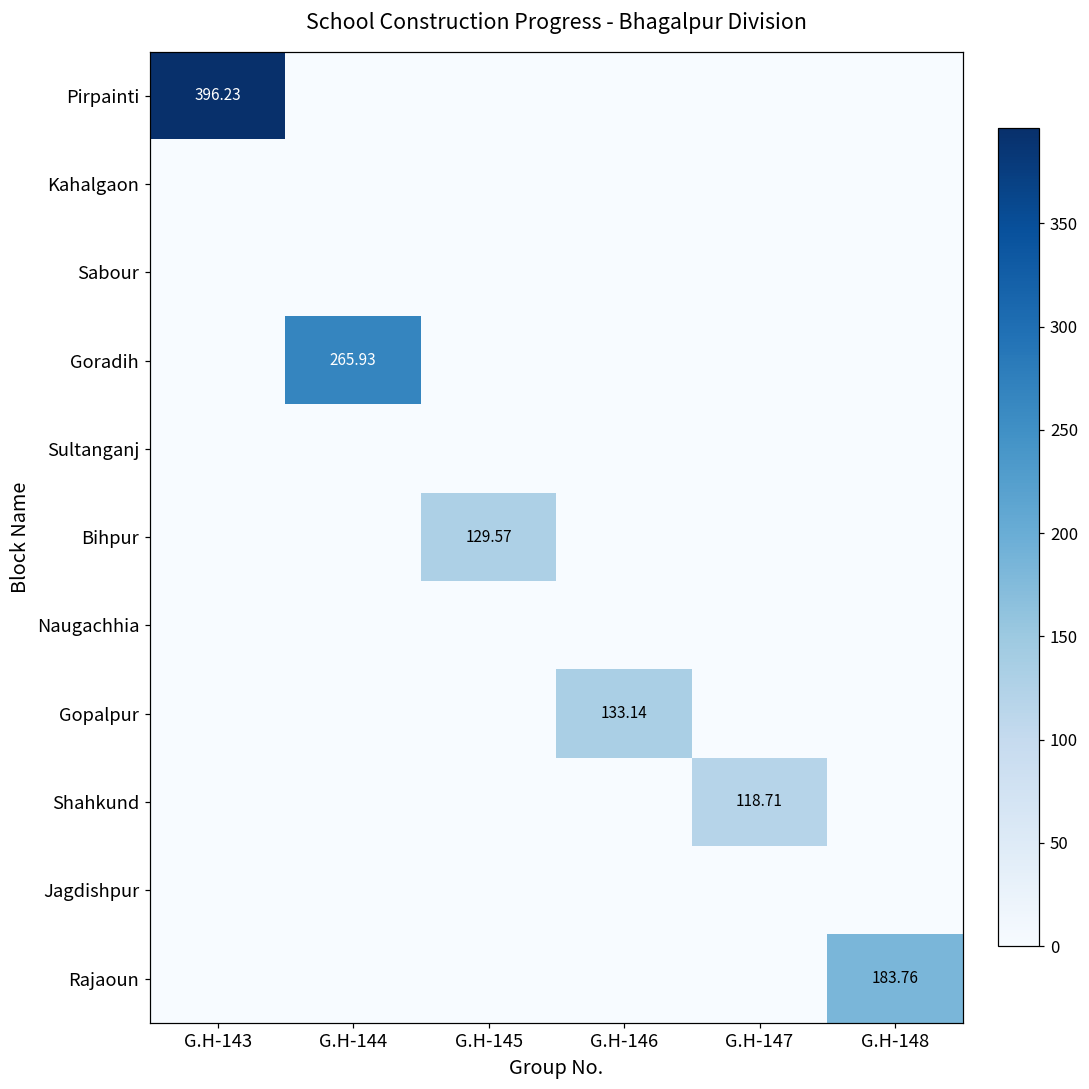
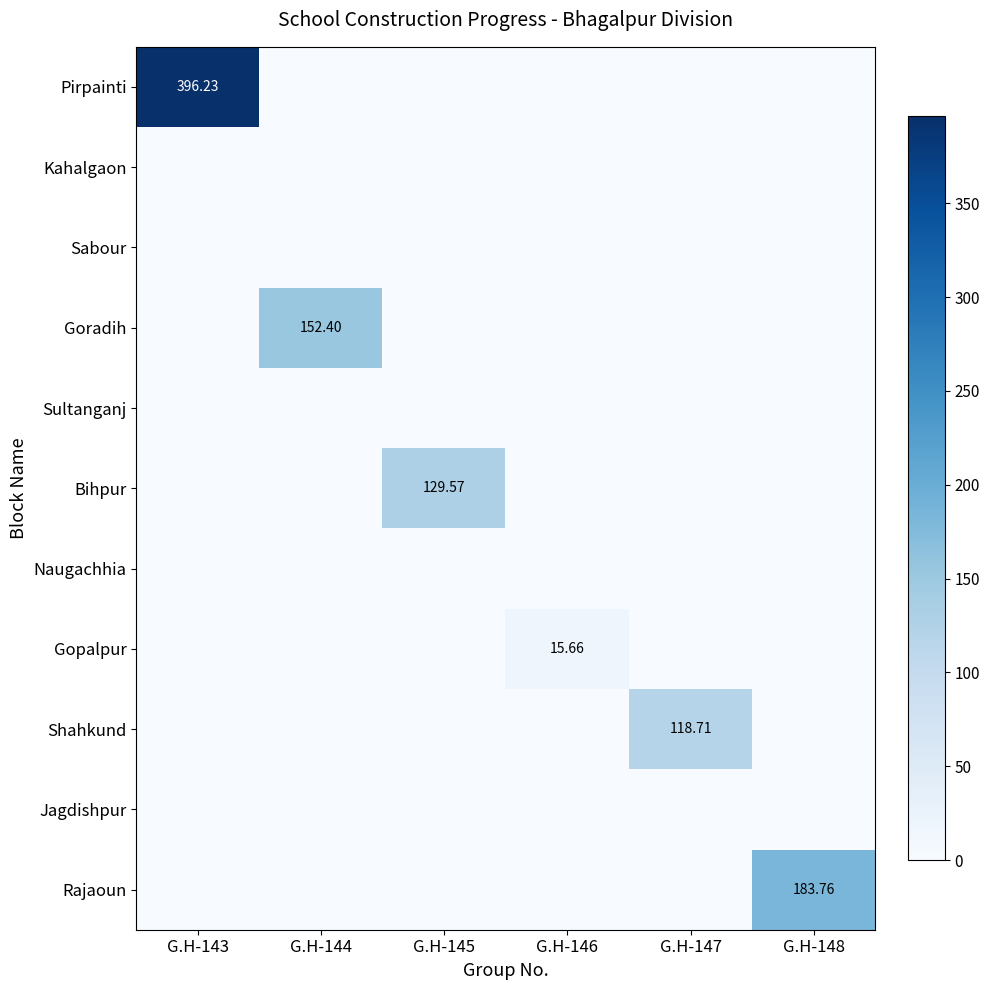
Goradih, G.H-144: 265.93 -> 152.40
Gopalpur, G.H-146: 133.14 -> 15.66
